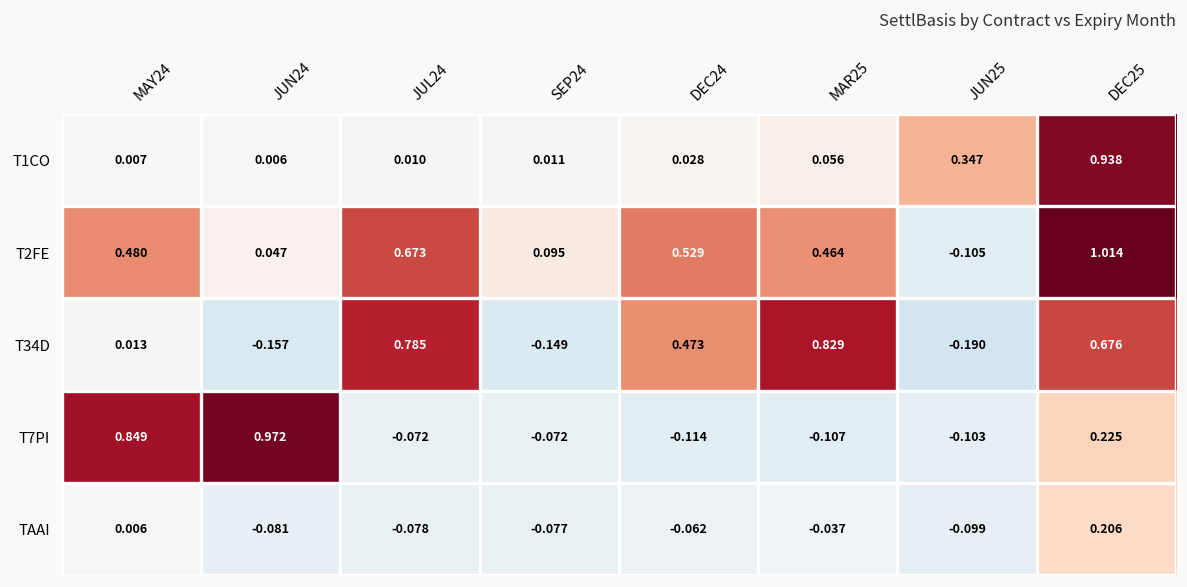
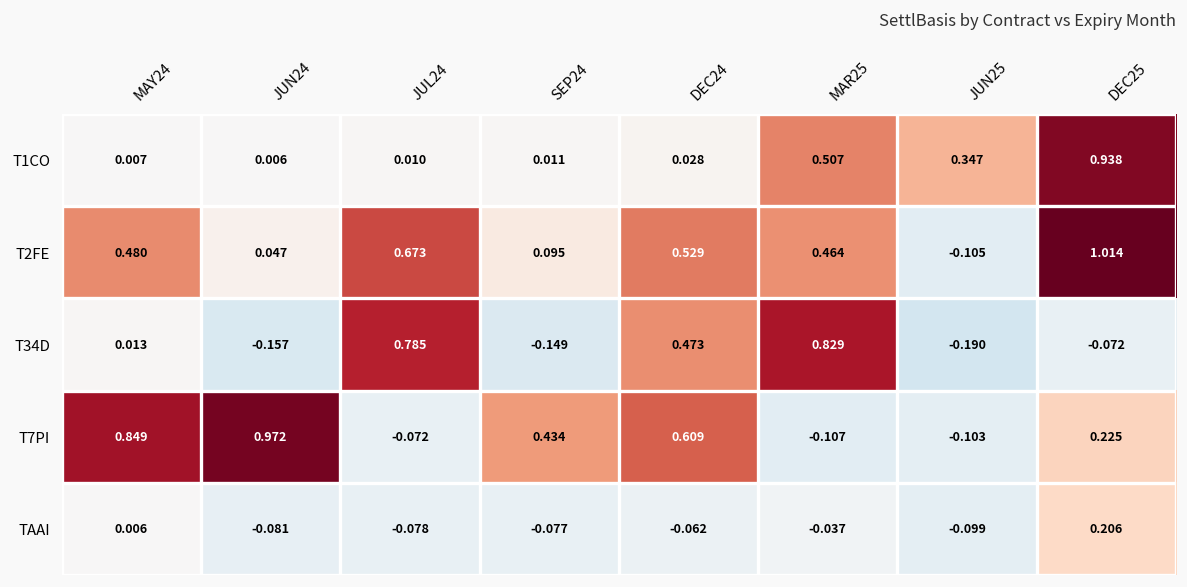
T1CO, MAR25: 0.056 -> 0.507
T34D, DEC25: 0.676 -> -0.072
T7PI, SEP24: -0.072 -> 0.434
T7PI, DEC24: -0.114 -> 0.609
